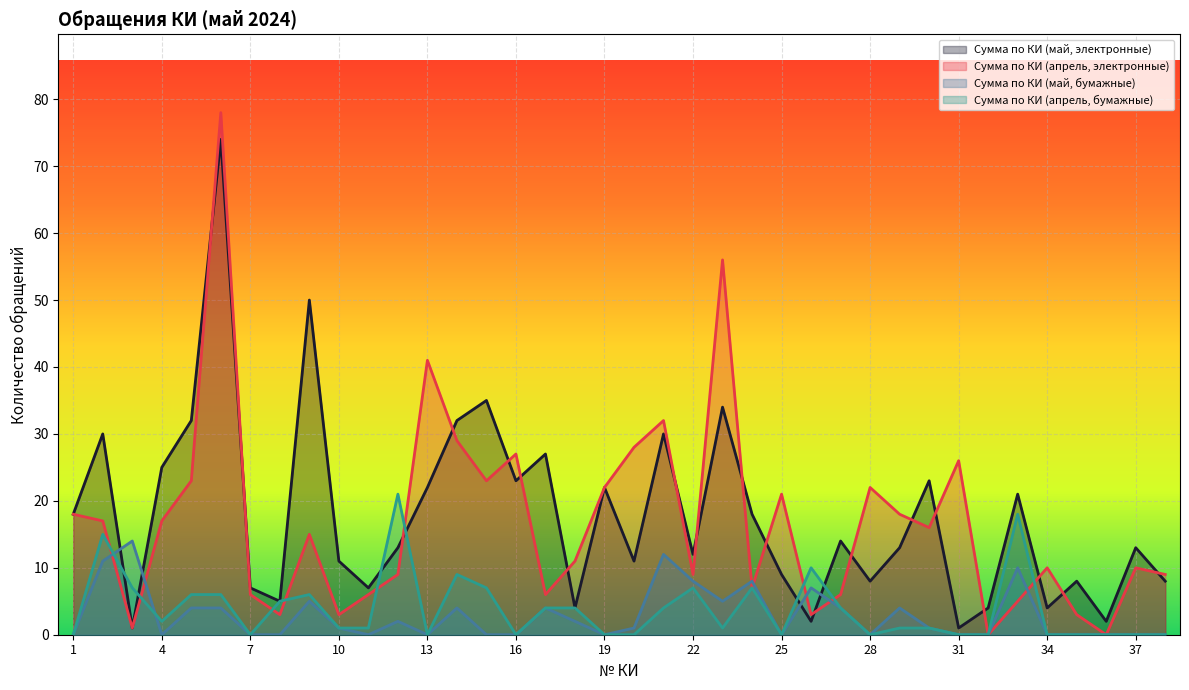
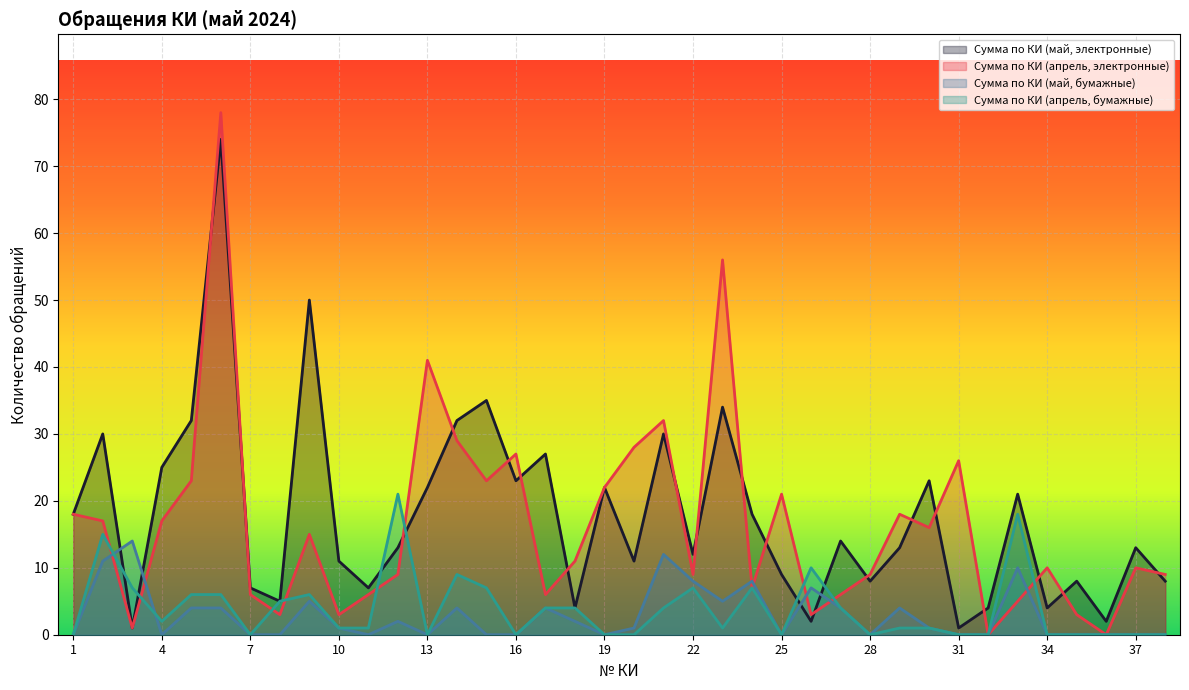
Сумма по КИ (апрель, электронные), 28: 22 -> 9
